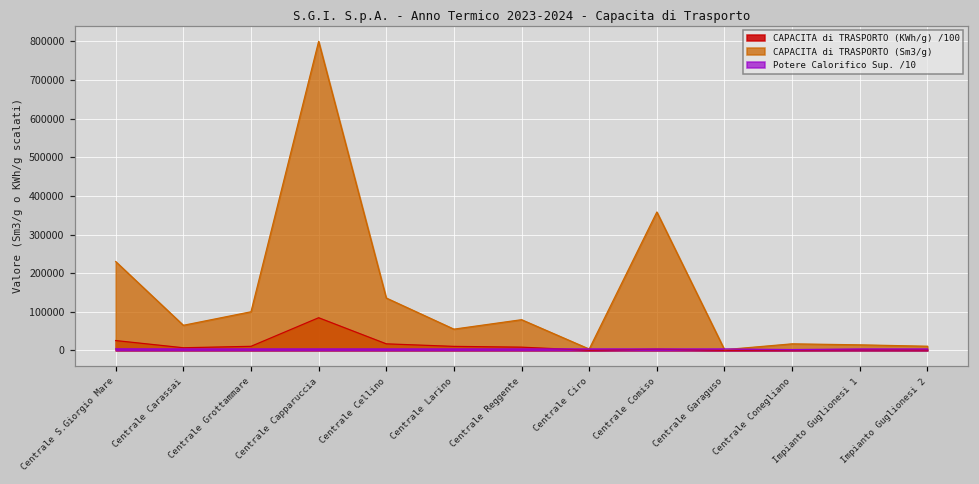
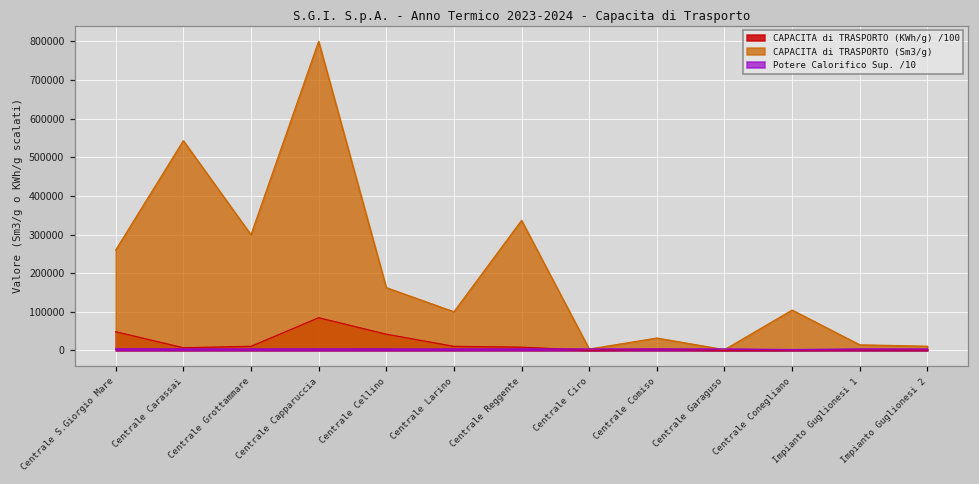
CAPACITA di TRASPORTO (KWh/g) /100, Centrale S.Giorgio Mare: 30000 -> 50000
CAPACITA di TRASPORTO (Sm3/g), Centrale S.Giorgio Mare: 230000 -> 260000
CAPACITA di TRASPORTO (Sm3/g), Centrale Carassai: 70000 -> 540000
CAPACITA di TRASPORTO (Sm3/g), Centrale Grottammare: 100000 -> 300000
CAPACITA di TRASPORTO (KWh/g) /100, Centrale Cellino: 20000 -> 40000
CAPACITA di TRASPORTO (Sm3/g), Centrale Cellino: 140000 -> 160000
CAPACITA di TRASPORTO (Sm3/g), Centrale Larino: 60000 -> 100000
CAPACITA di TRASPORTO (Sm3/g), Centrale Reggente: 80000 -> 340000
CAPACITA di TRASPORTO (Sm3/g), Centrale Comiso: 360000 -> 30000
CAPACITA di TRASPORTO (Sm3/g), Centrale Conegliano: 20000 -> 100000
